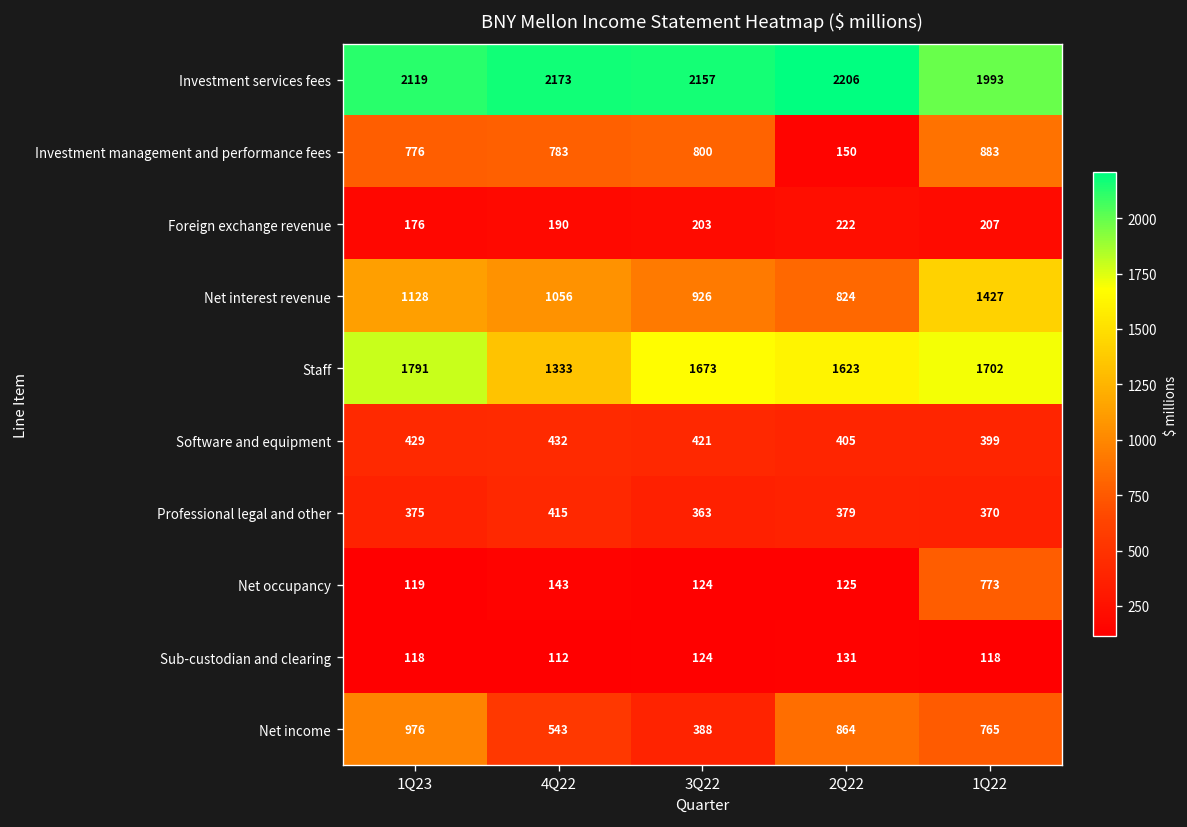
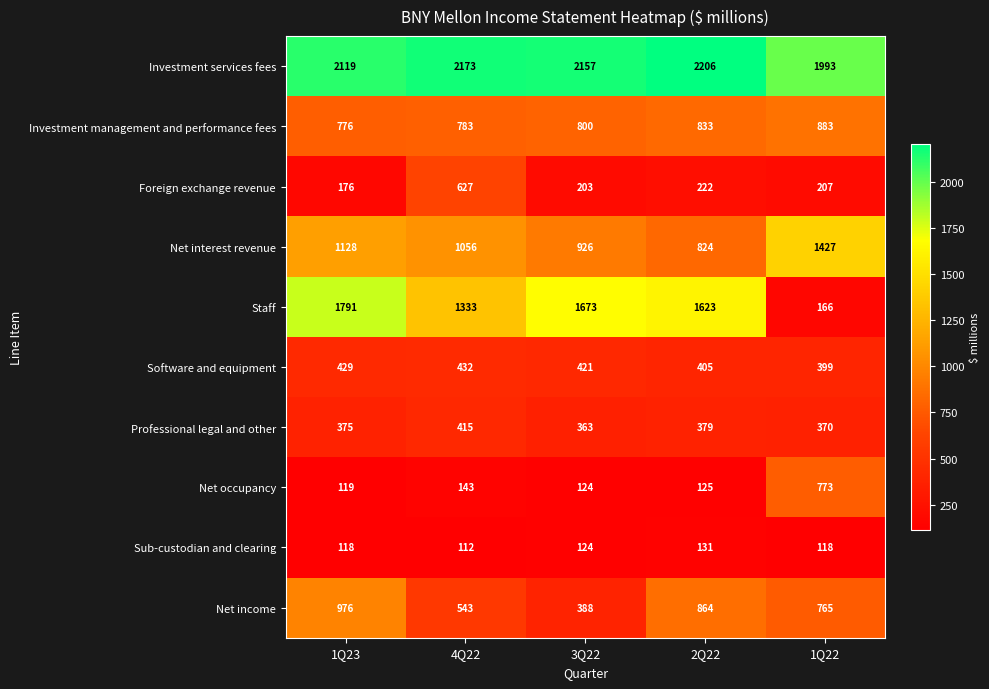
Investment management and performance fees, 2Q22: 150 -> 833
Foreign exchange revenue, 4Q22: 190 -> 627
Staff, 1Q22: 1702 -> 166
